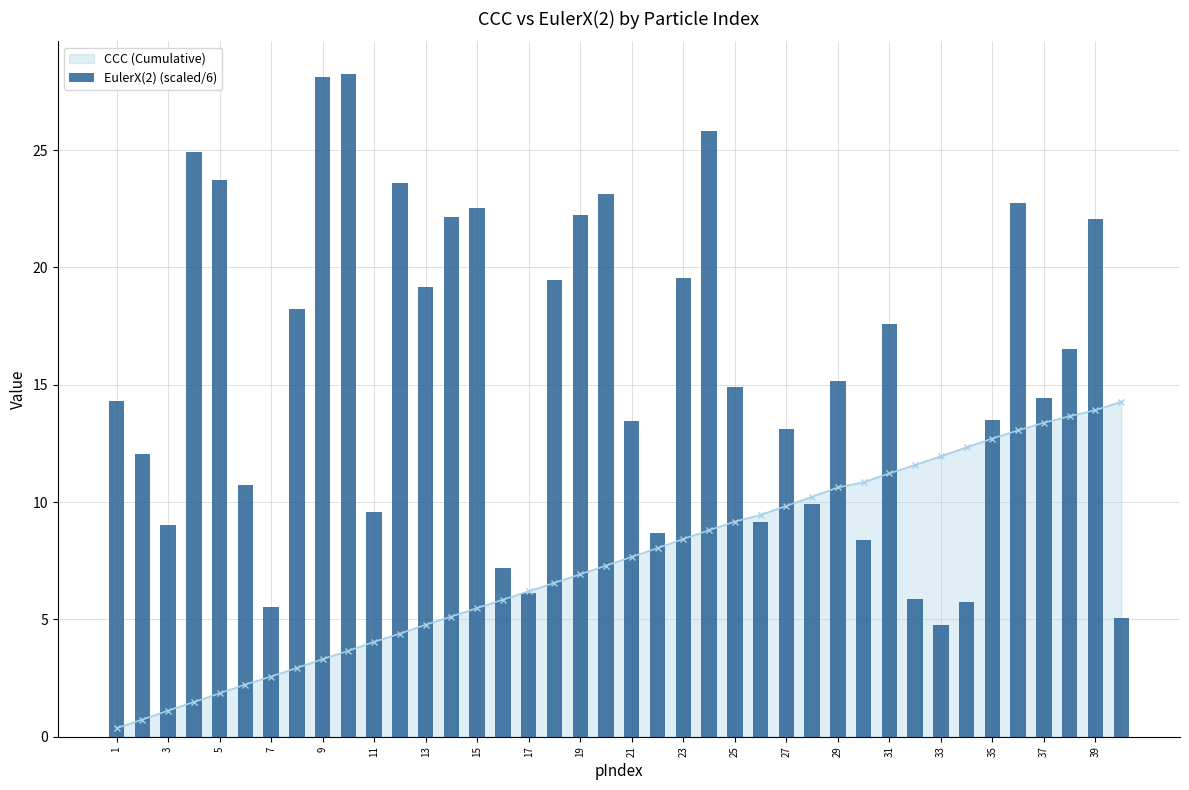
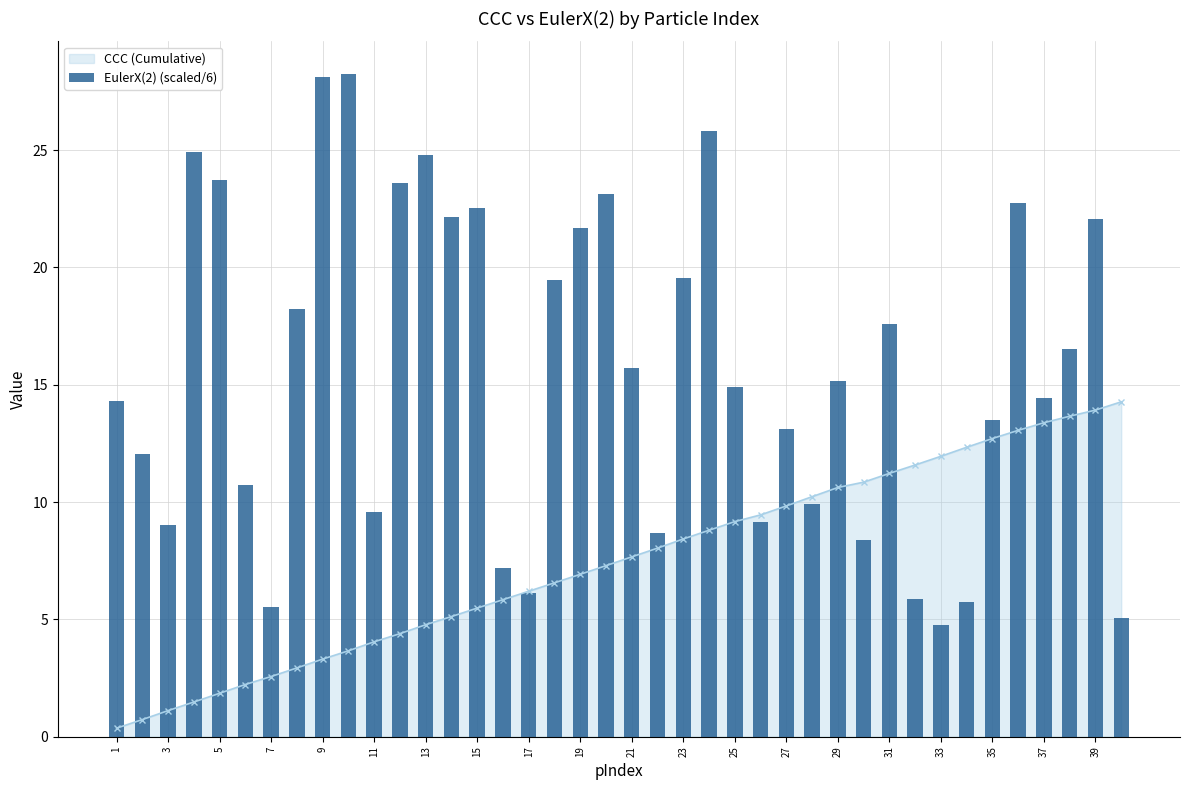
EulerX(2) (scaled/6), 13: 19.2 -> 24.8
EulerX(2) (scaled/6), 19: 22.2 -> 21.7
EulerX(2) (scaled/6), 21: 13.4 -> 15.7
